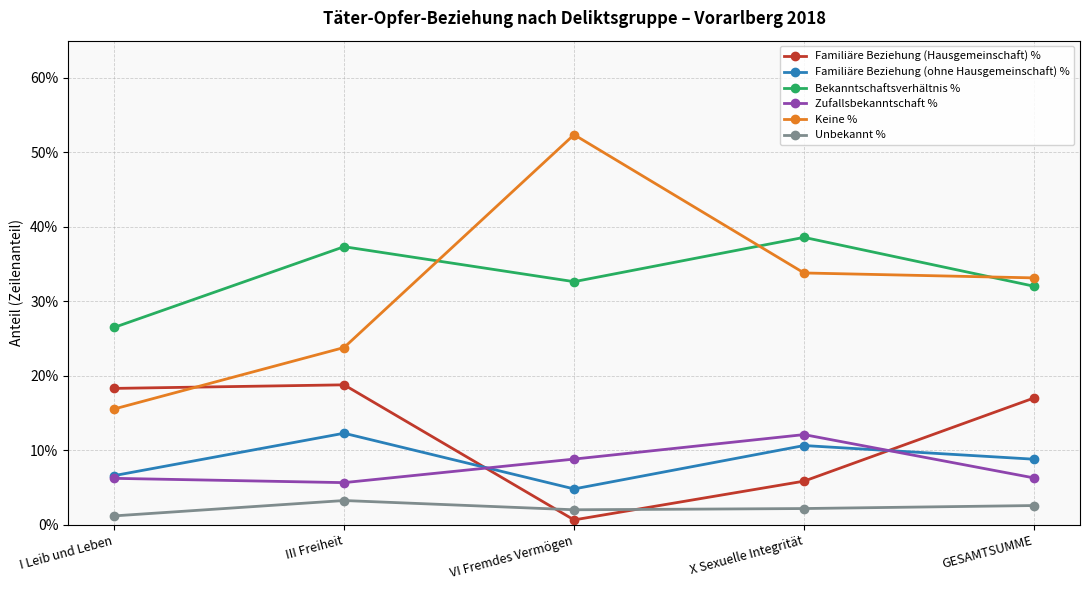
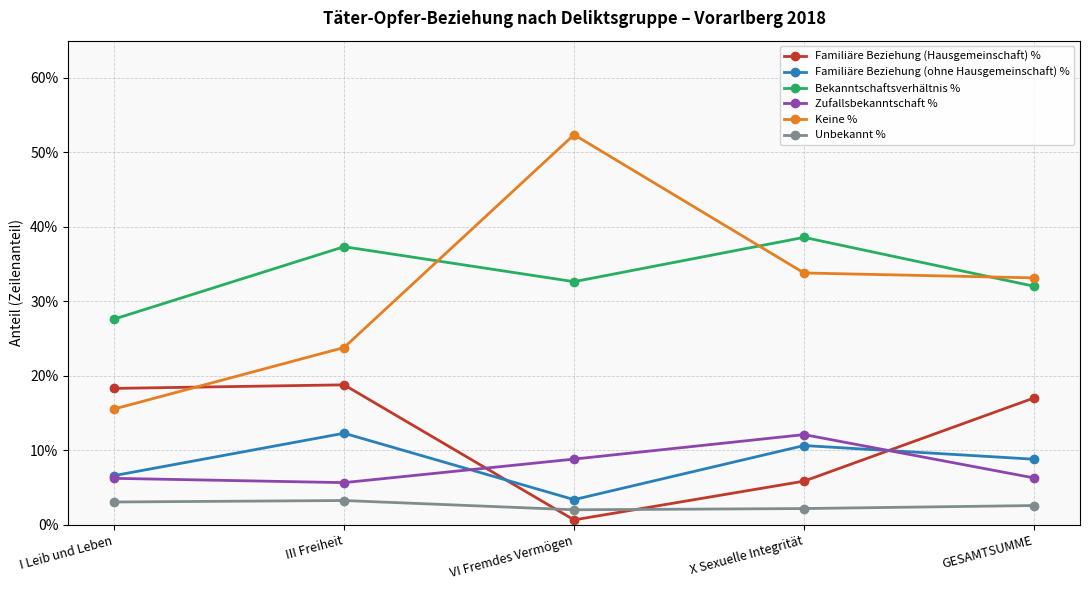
Bekanntschaftsverhältnis %, I Leib und Leben: 27% -> 28%
Unbekannt %, I Leib und Leben: 1% -> 3%
Familiäre Beziehung (ohne Hausgemeinschaft) %, VI Fremdes Vermögen: 5% -> 3%
